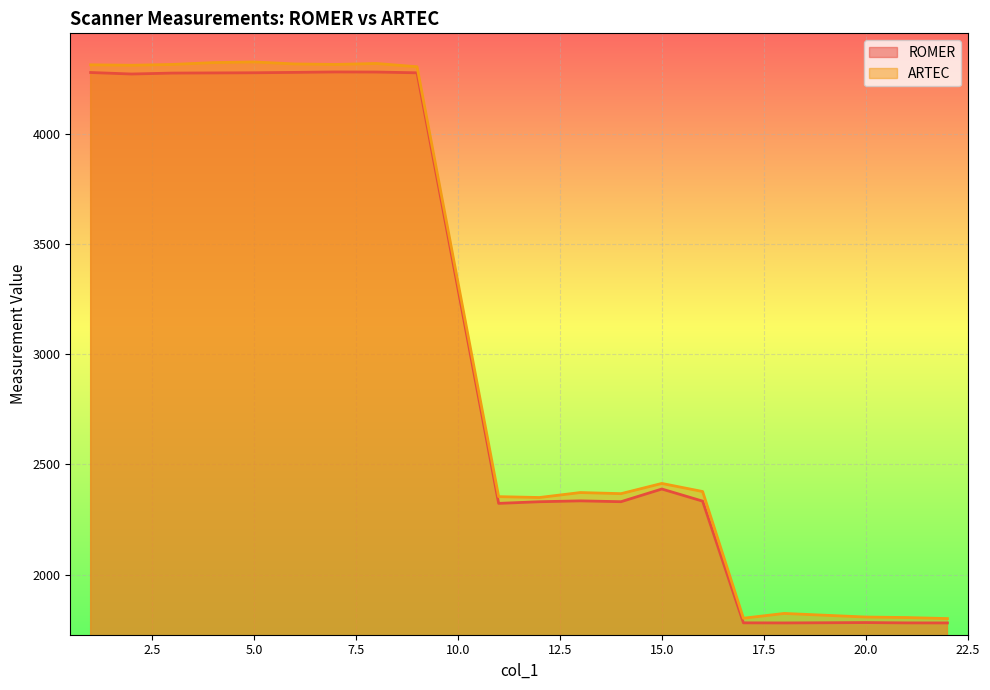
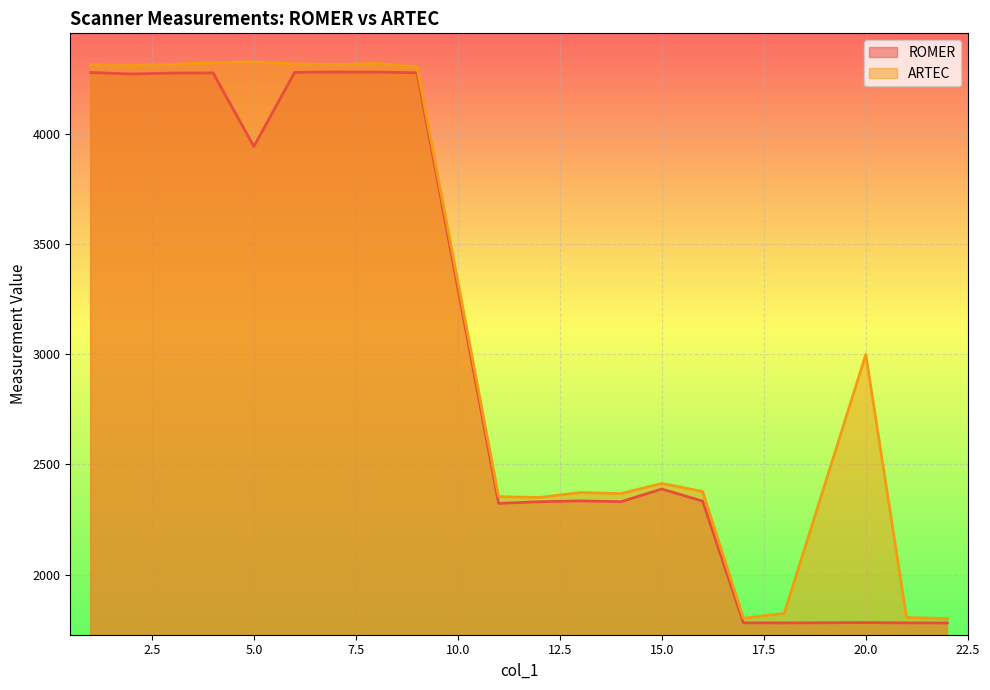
ROMER, 5.0: 4280 -> 3940
ARTEC, 20.0: 1810 -> 3000
